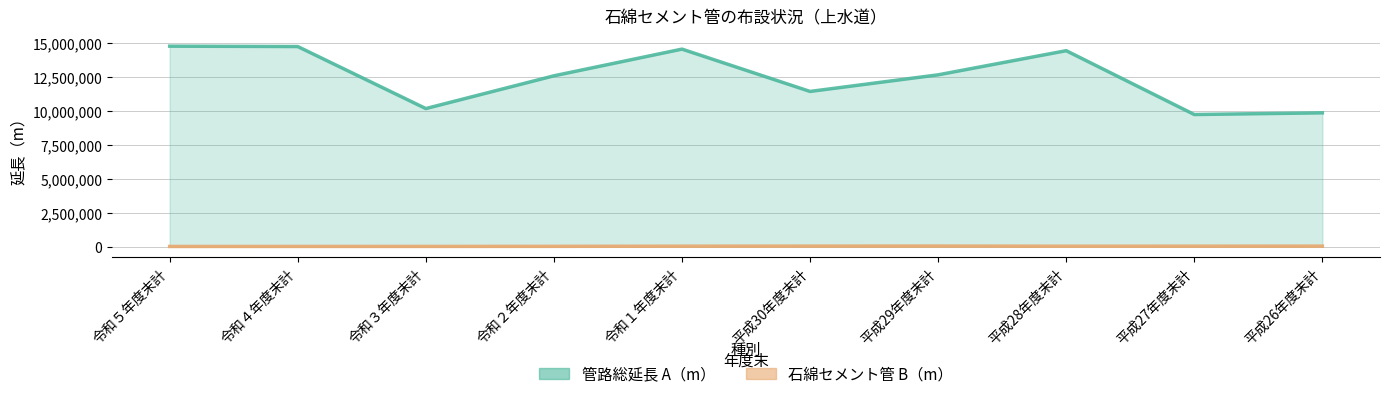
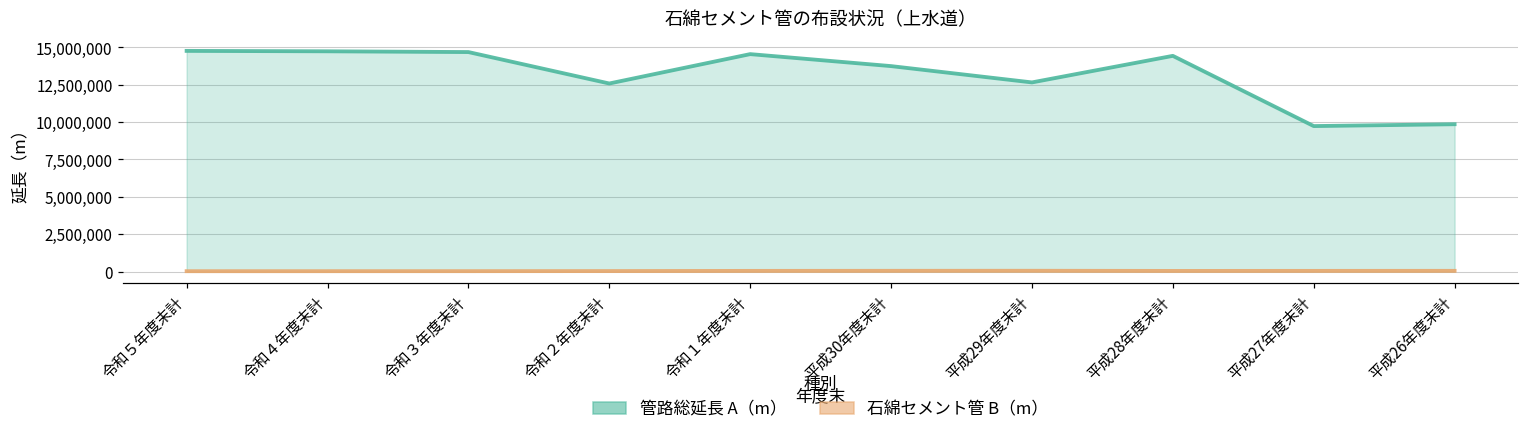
管路総延長 A（m）, 令和３年度末計: 10,200,000 -> 14,700,000
管路総延長 A（m）, 平成30年度末計: 11,400,000 -> 13,700,000
